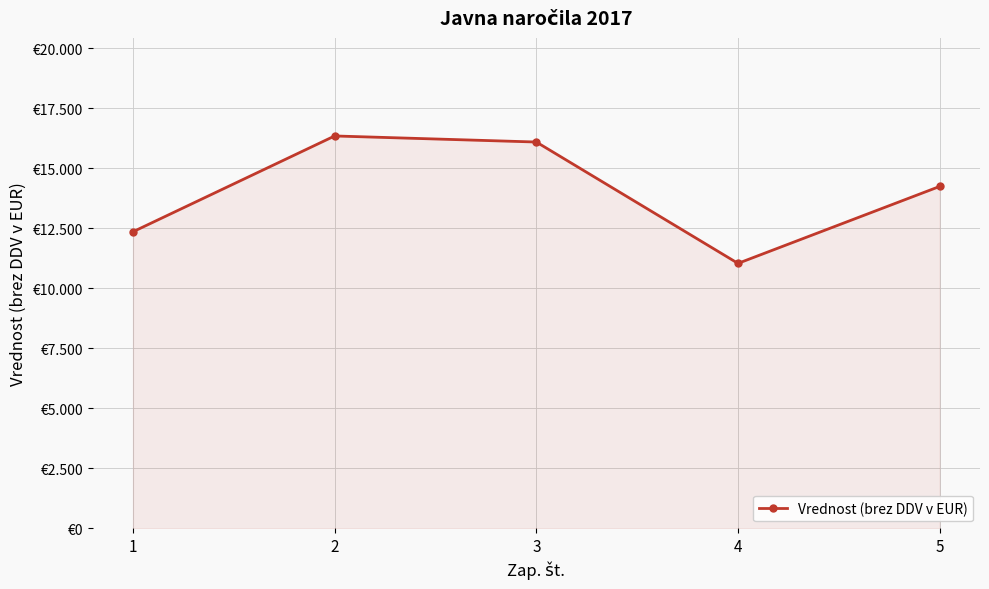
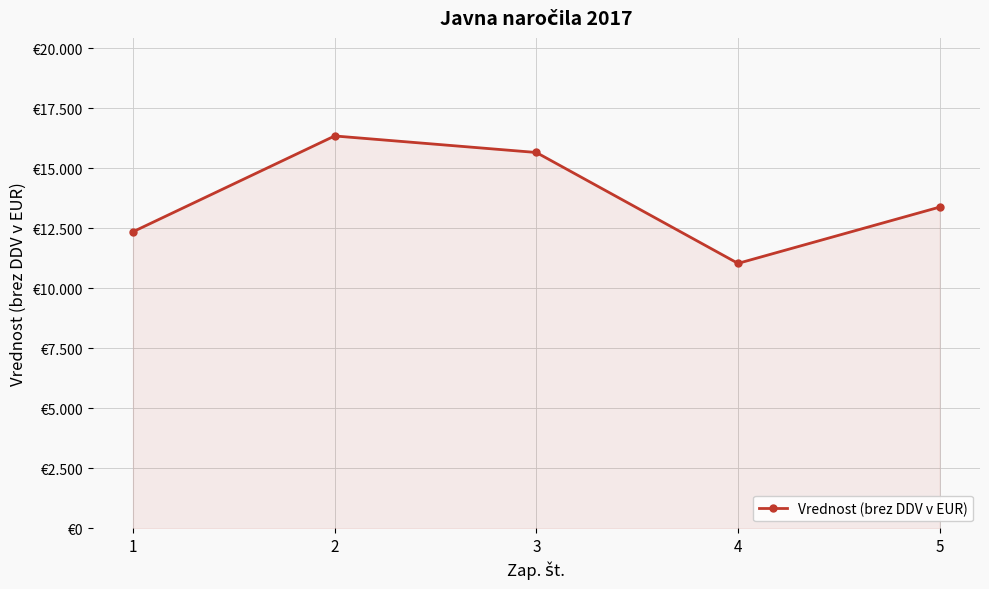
3: €16.1 -> €15.7
5: €14.2 -> €13.4
